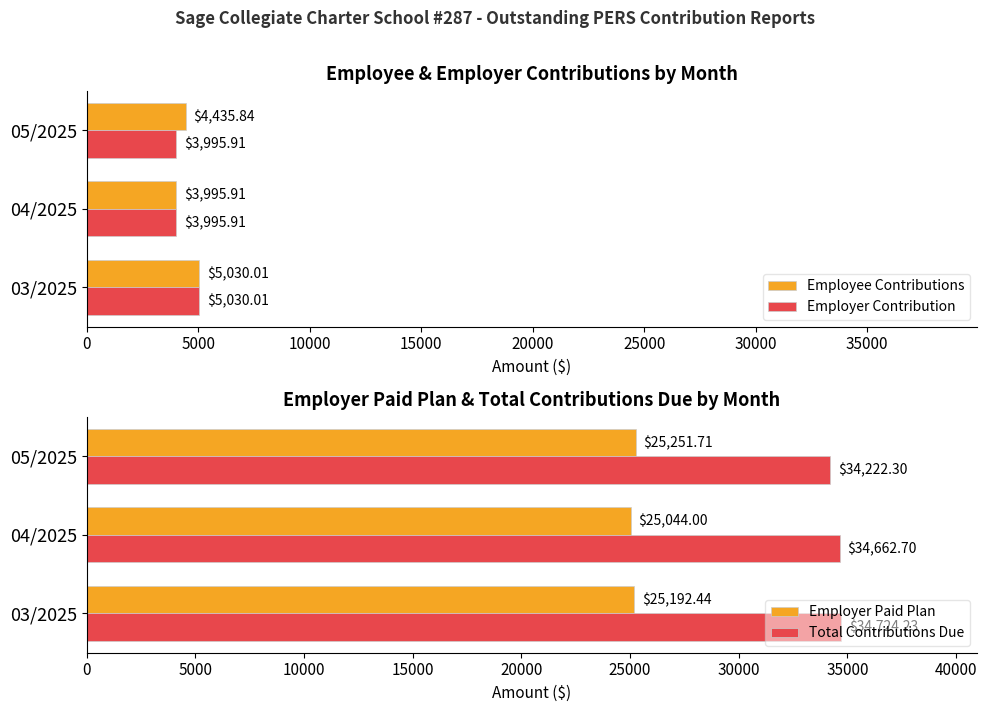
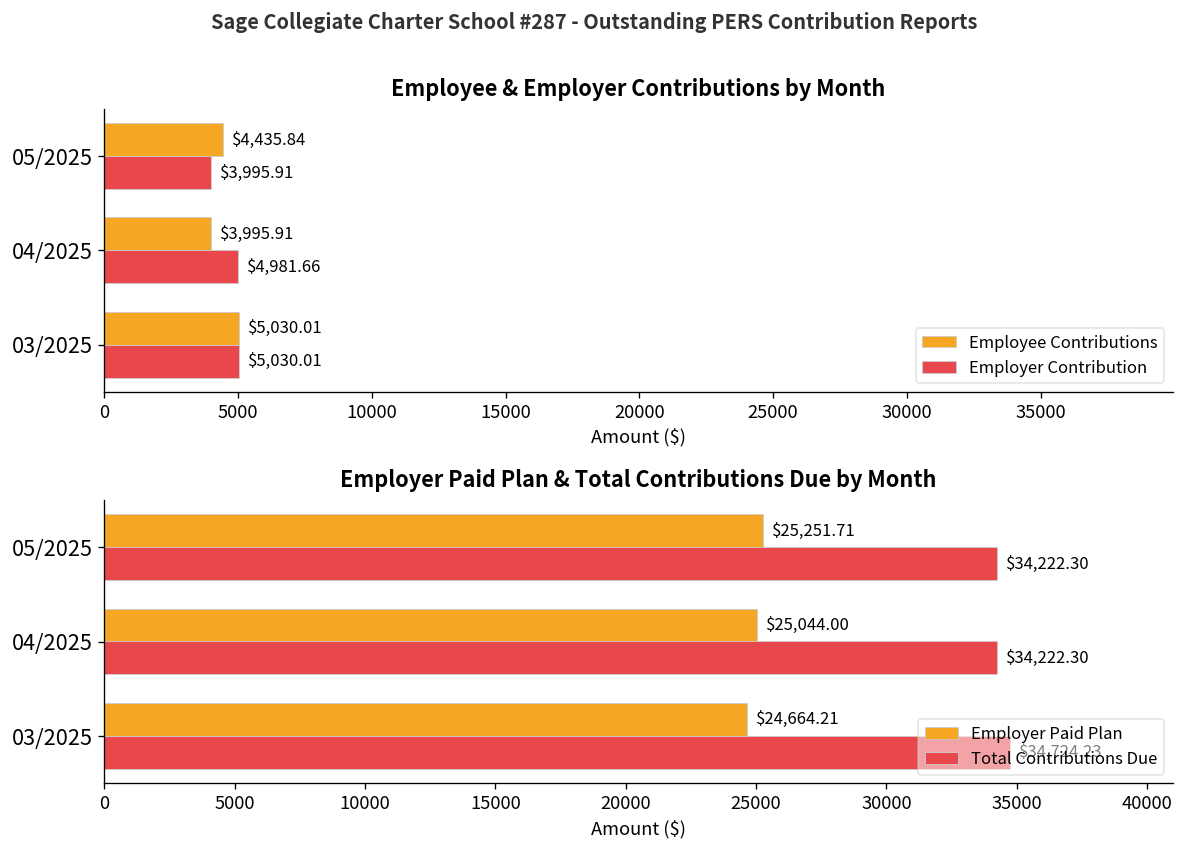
Employee & Employer Contributions by Month, Employer Contribution, 04/2025: $3,995.91 -> $4,981.66
Employer Paid Plan & Total Contributions Due by Month, Total Contributions Due, 04/2025: $34,662.70 -> $34,222.30
Employer Paid Plan & Total Contributions Due by Month, Employer Paid Plan, 03/2025: $25,192.44 -> $24,664.21
